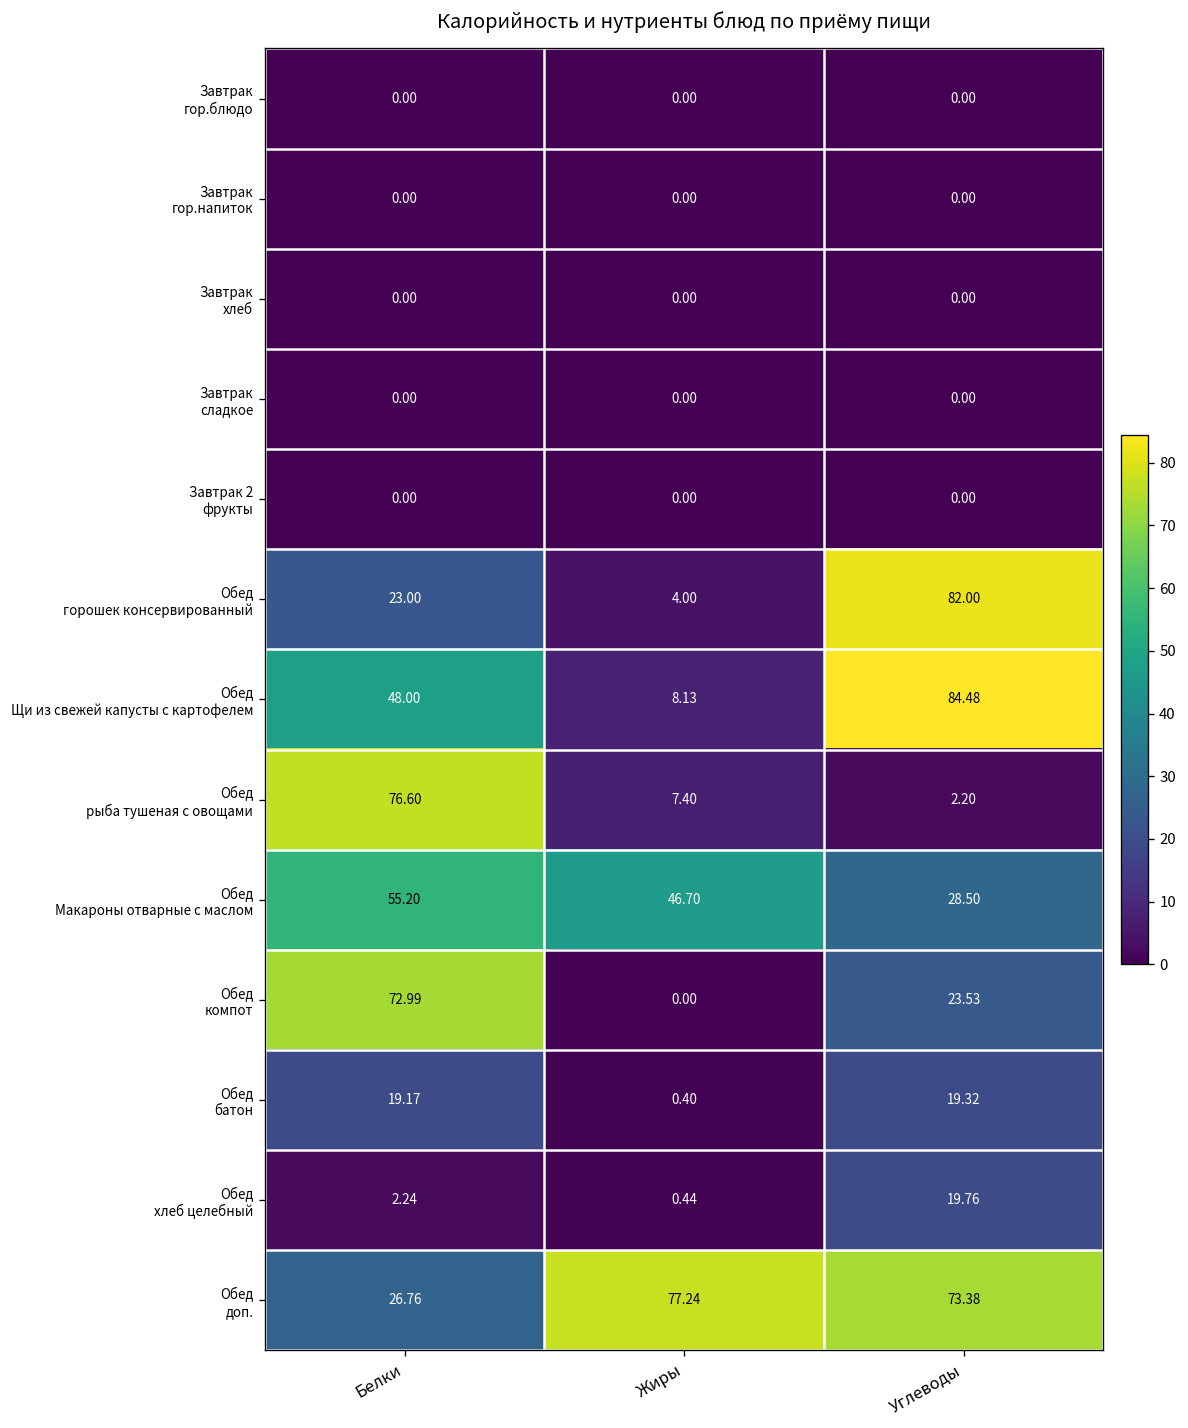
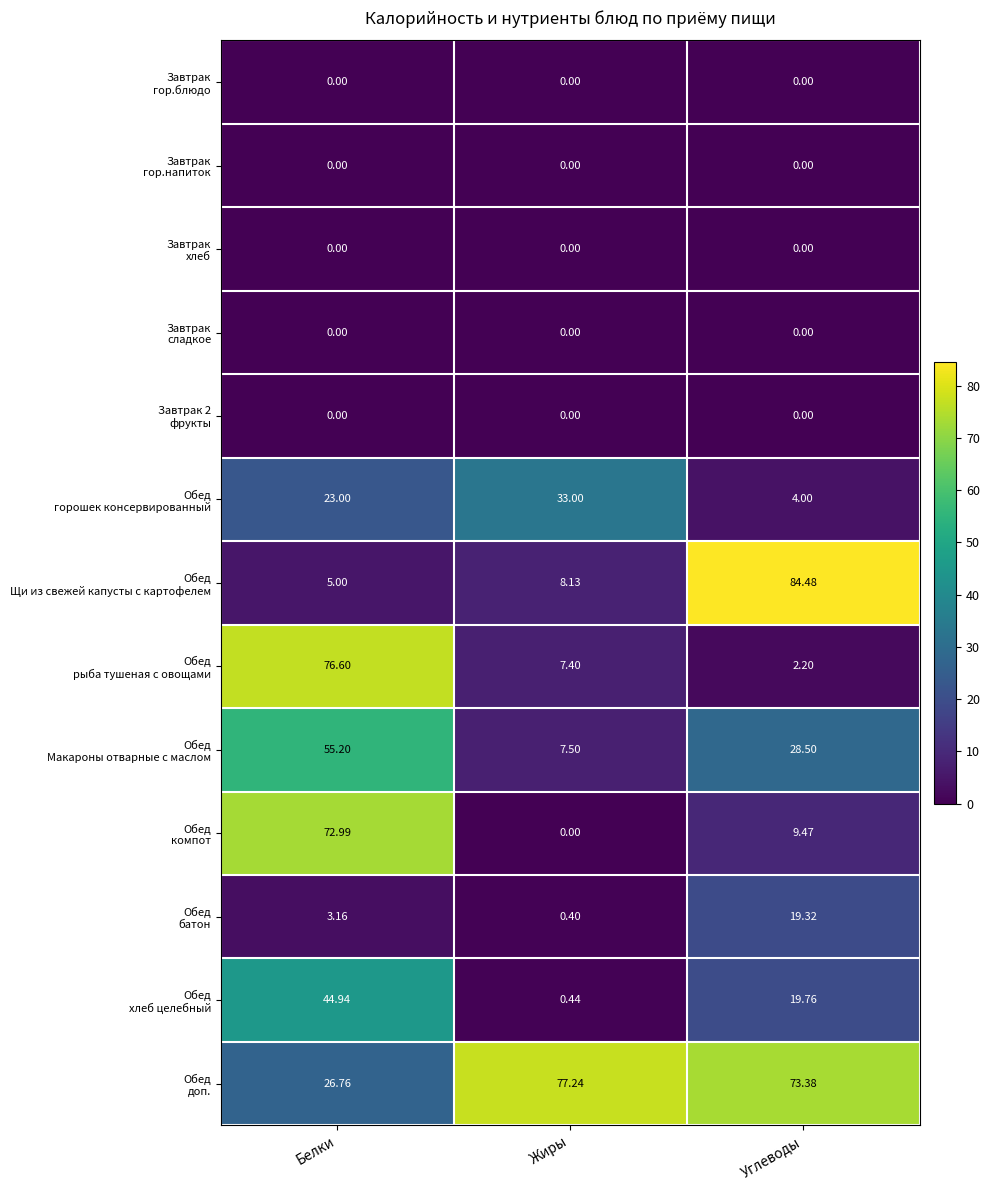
Обед горошек консервированный, Жиры: 4.00 -> 33.00
Обед горошек консервированный, Углеводы: 82.00 -> 4.00
Обед Щи из свежей капусты с картофелем, Белки: 48.00 -> 5.00
Обед Макароны отварные с маслом, Жиры: 46.70 -> 7.50
Обед компот, Углеводы: 23.53 -> 9.47
Обед батон, Белки: 19.17 -> 3.16
Обед хлеб целебный, Белки: 2.24 -> 44.94
